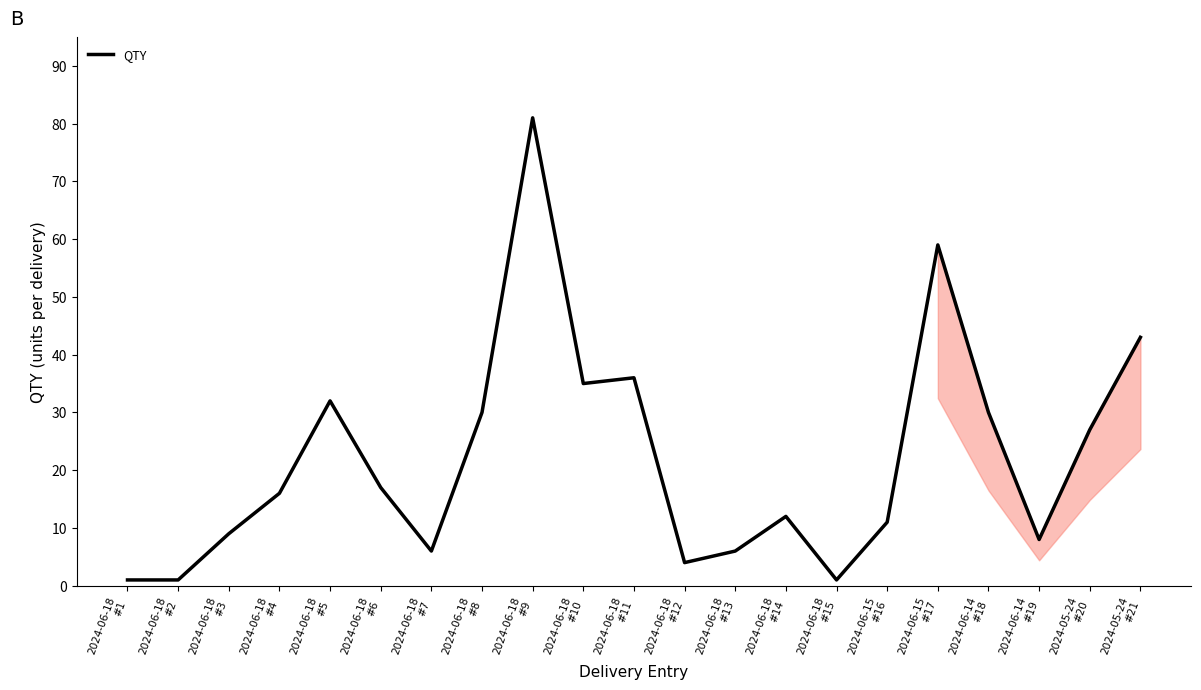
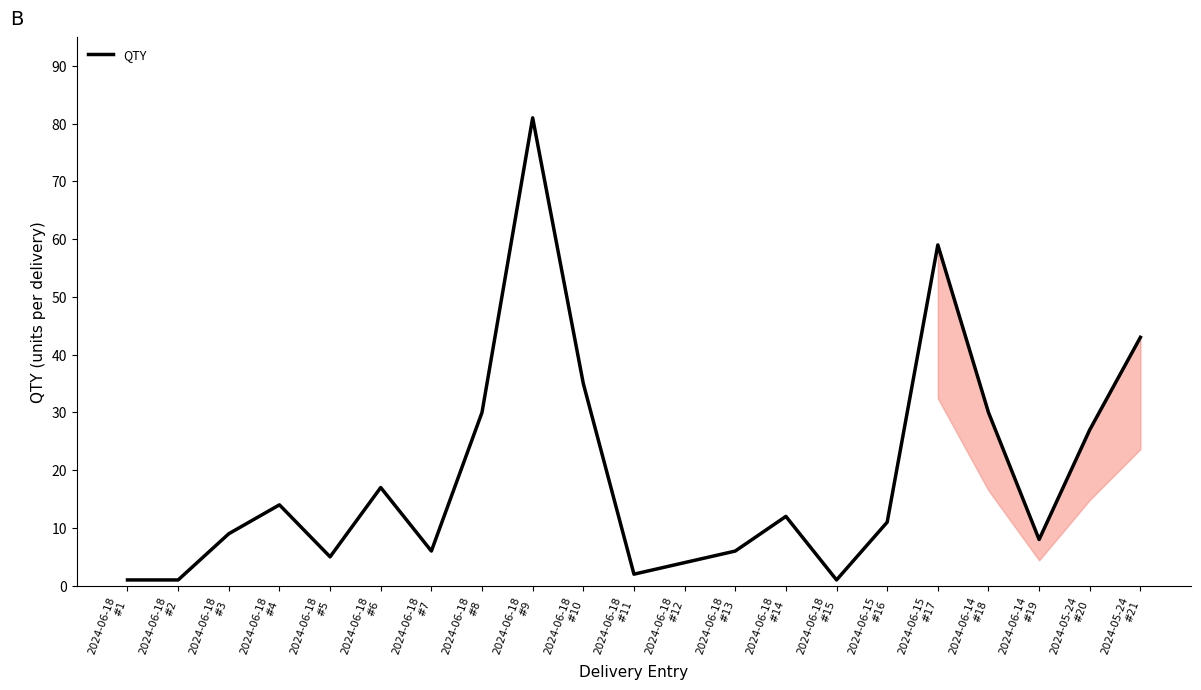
QTY, 2024-06-18 #4: 16 -> 14
QTY, 2024-06-18 #5: 32 -> 5
QTY, 2024-06-18 #11: 36 -> 2
